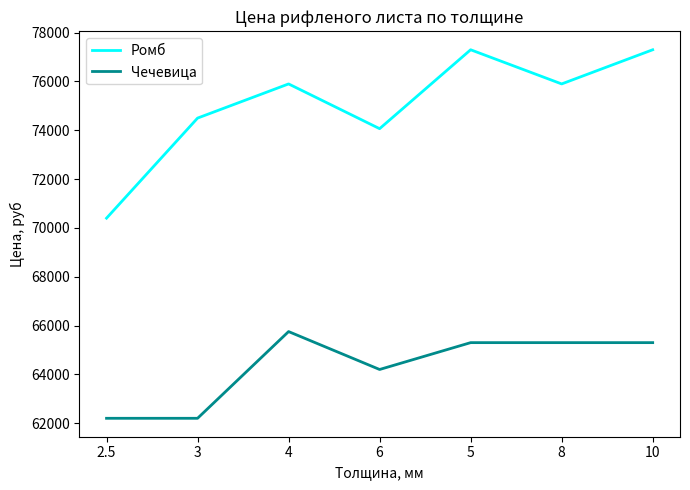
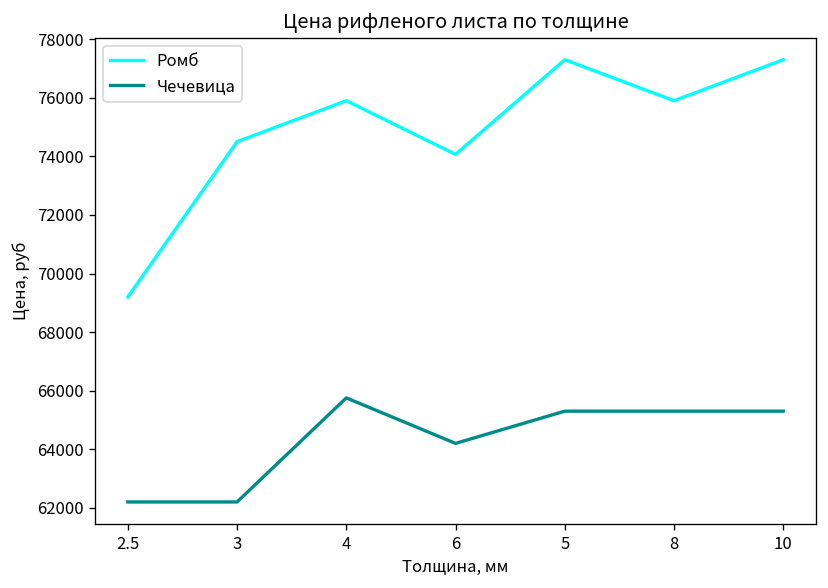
Ромб, 2.5: 70400 -> 69200
